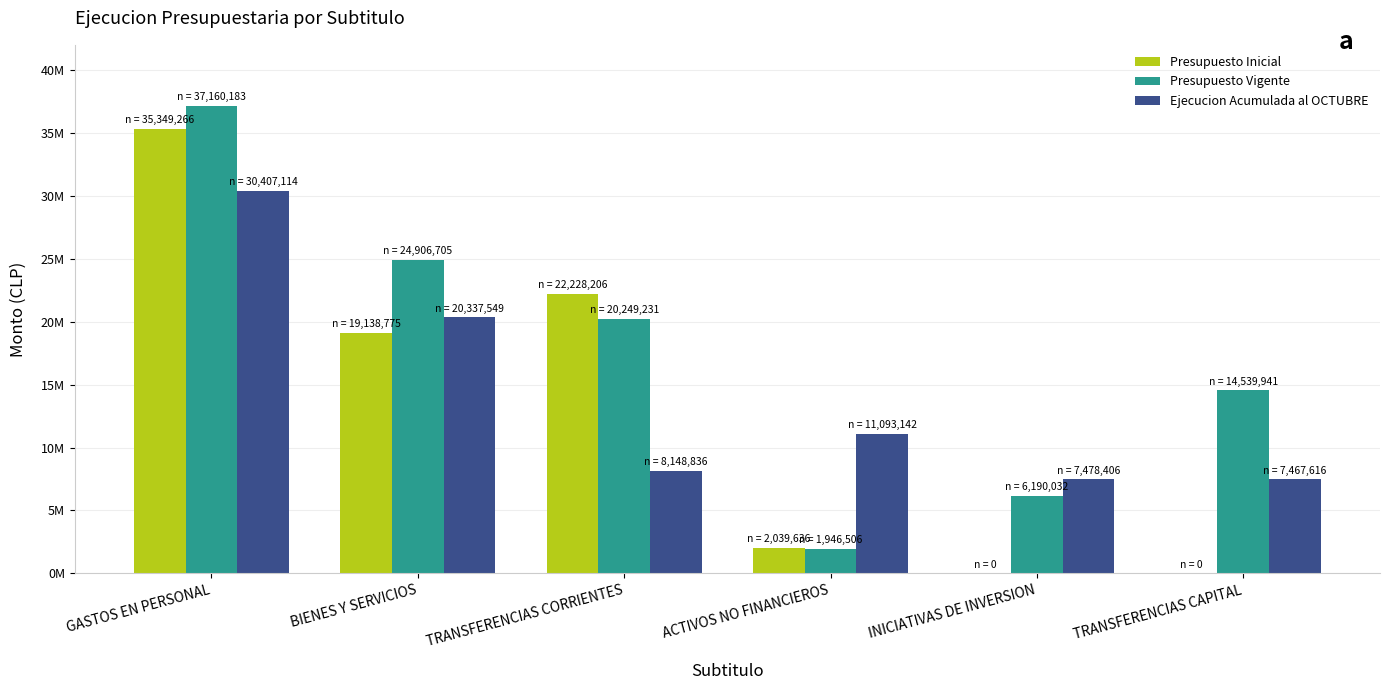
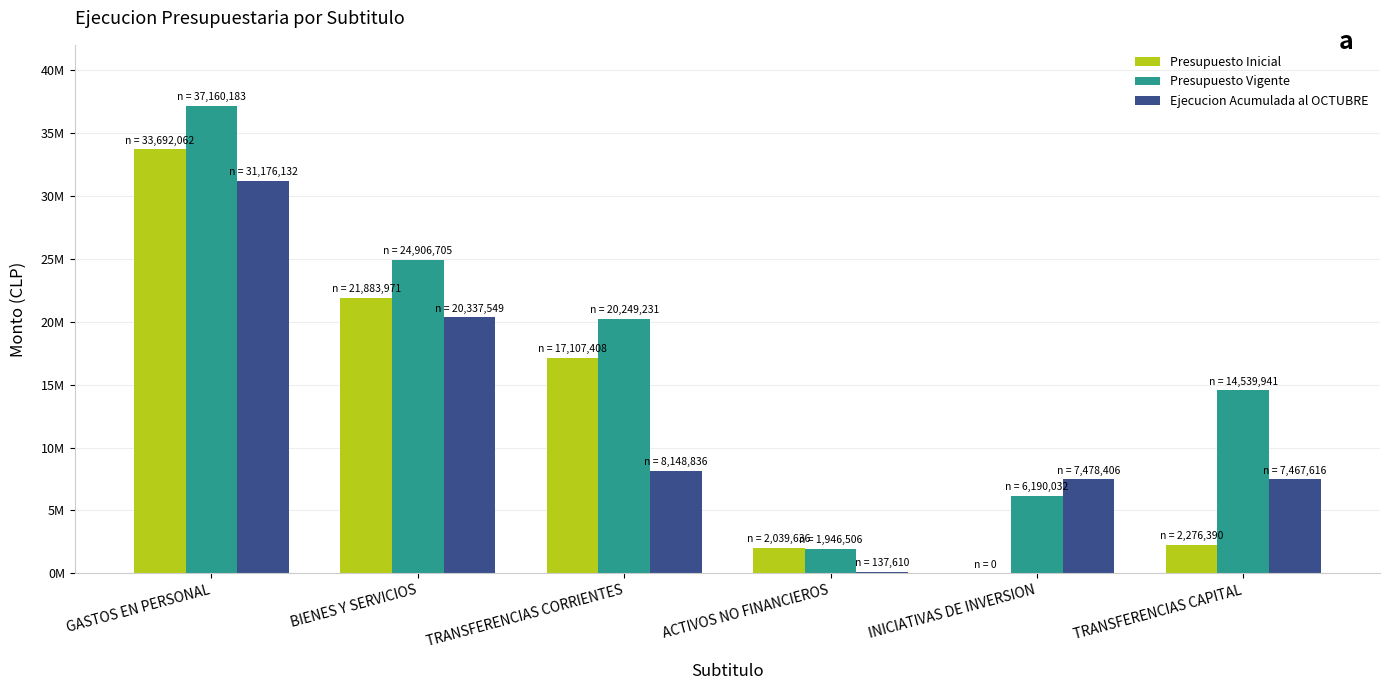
Presupuesto Inicial, GASTOS EN PERSONAL: 35,349,266 -> 33,692,062
Ejecucion Acumulada al OCTUBRE, GASTOS EN PERSONAL: 30,407,114 -> 31,176,132
Presupuesto Inicial, BIENES Y SERVICIOS: 19,138,775 -> 21,883,971
Presupuesto Inicial, TRANSFERENCIAS CORRIENTES: 22,228,206 -> 17,107,408
Ejecucion Acumulada al OCTUBRE, ACTIVOS NO FINANCIEROS: 11,093,142 -> 137,610
Presupuesto Inicial, TRANSFERENCIAS CAPITAL: 0 -> 2,276,390
